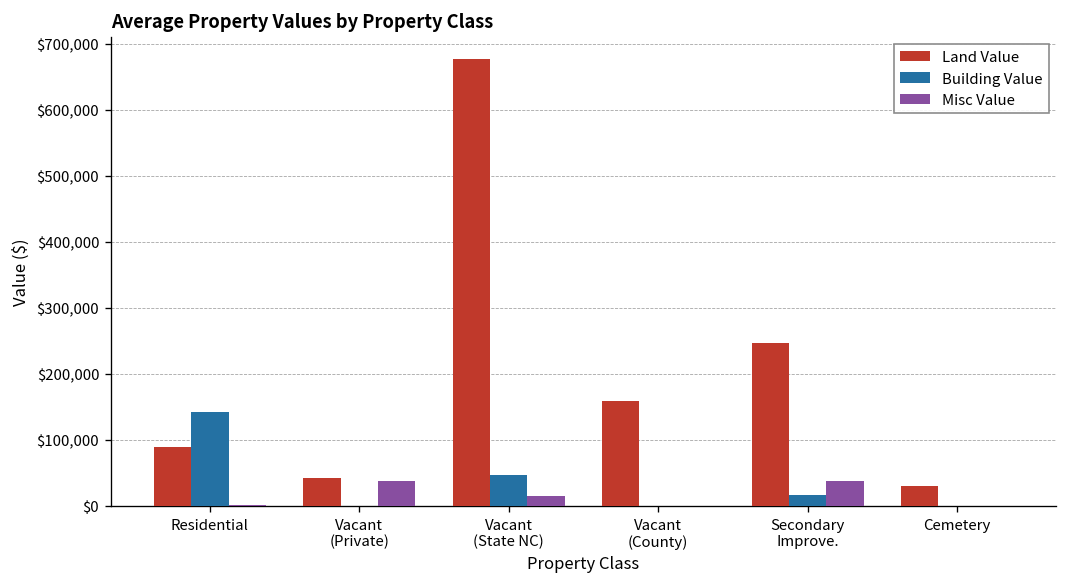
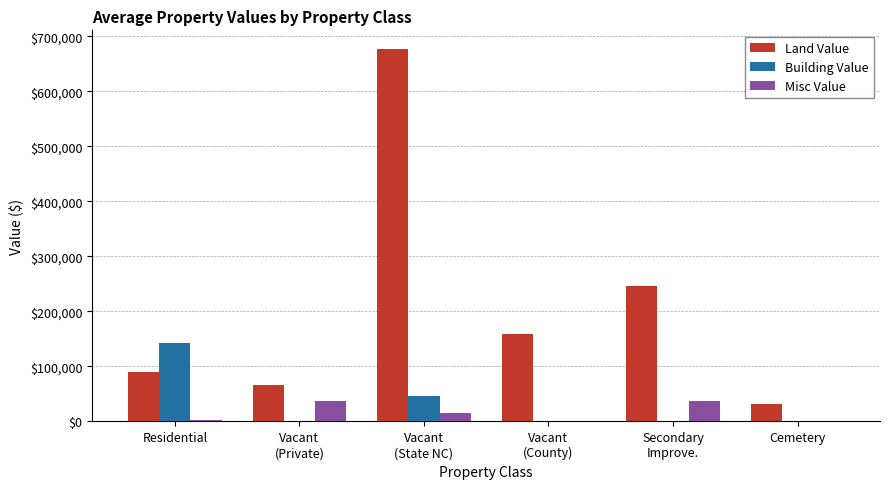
Land Value, Vacant (Private): $40,000 -> $70,000
Building Value, Secondary Improve.: $20,000 -> $0
